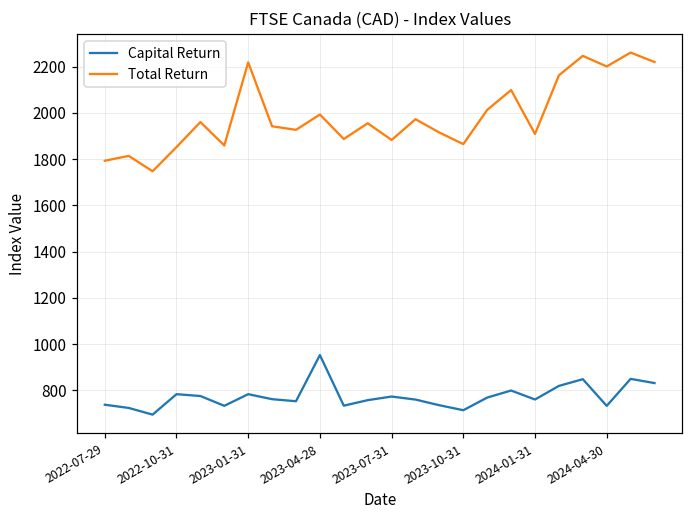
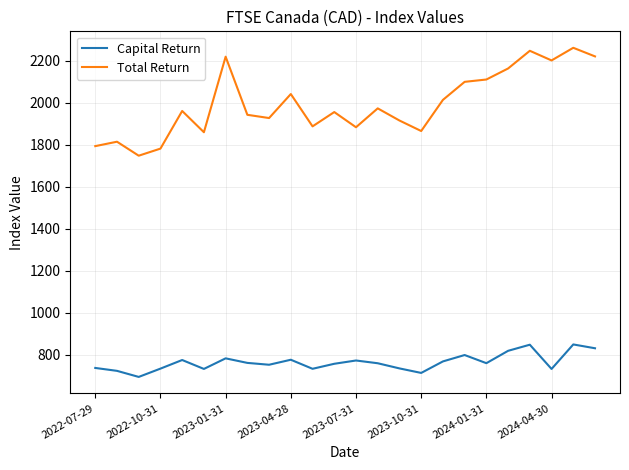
Capital Return, 2022-10-31: 780 -> 740
Total Return, 2022-10-31: 1850 -> 1780
Capital Return, 2023-04-28: 950 -> 780
Total Return, 2023-04-28: 1990 -> 2040
Total Return, 2024-01-31: 1910 -> 2110
